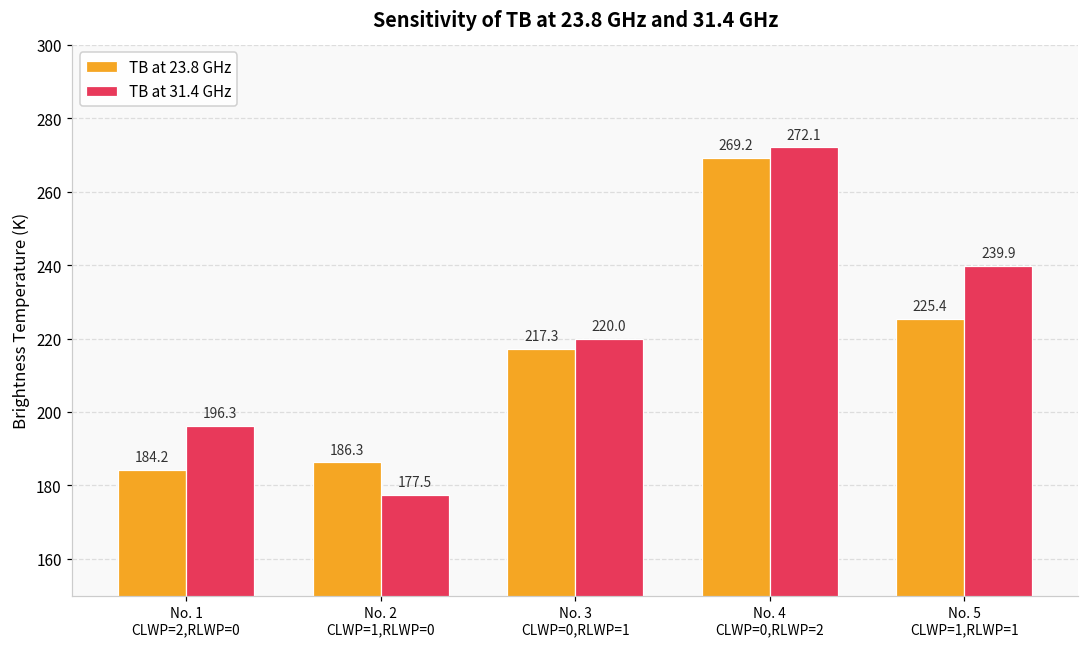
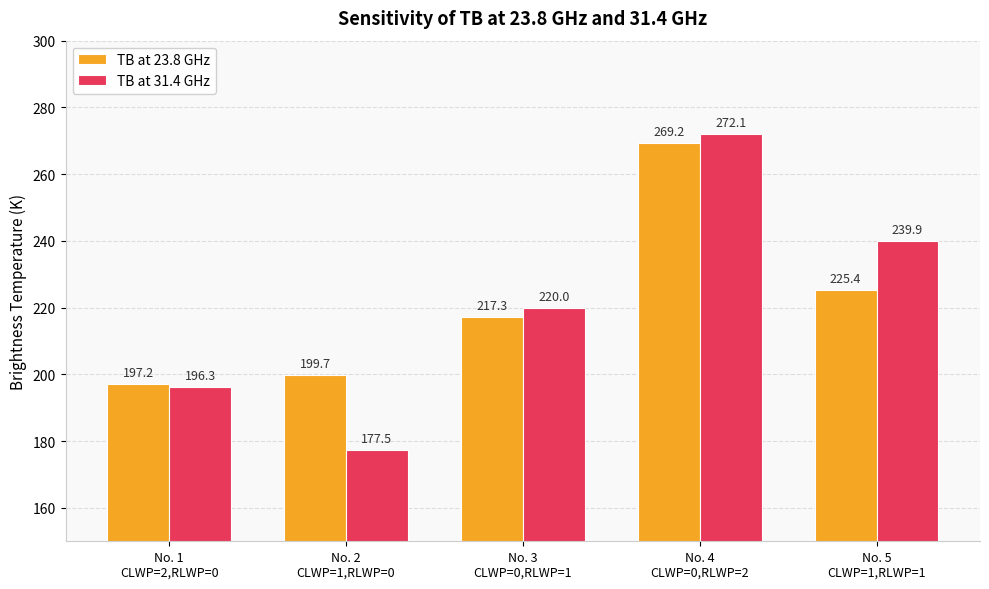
TB at 23.8 GHz, No. 1 CLWP=2,RLWP=0: 184.2 -> 197.2
TB at 23.8 GHz, No. 2 CLWP=1,RLWP=0: 186.3 -> 199.7
